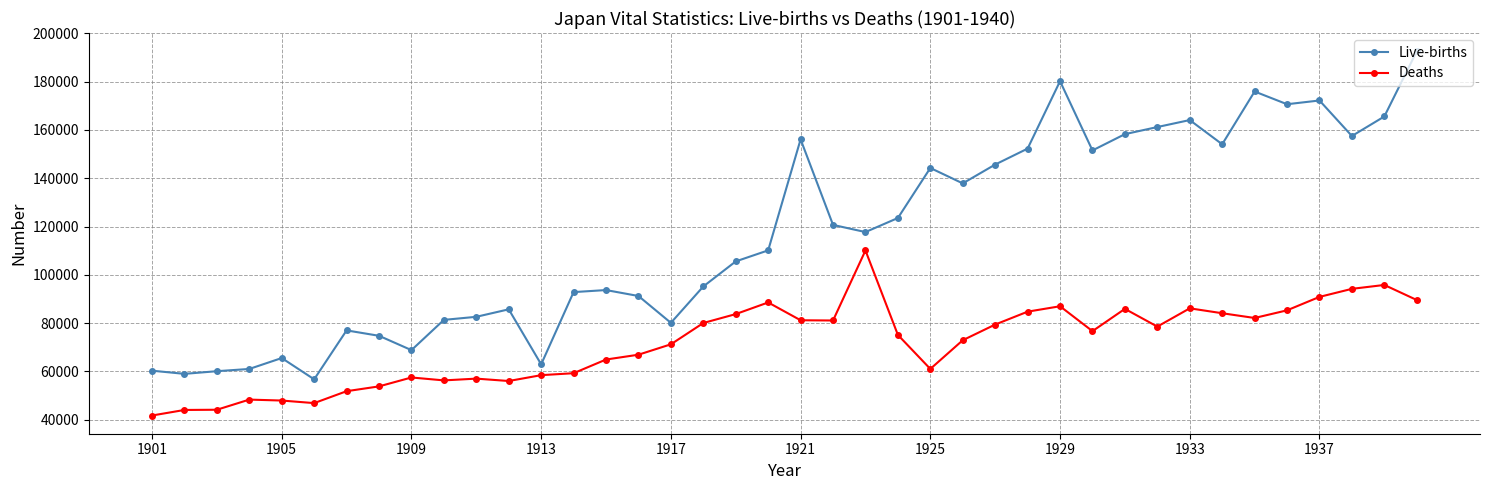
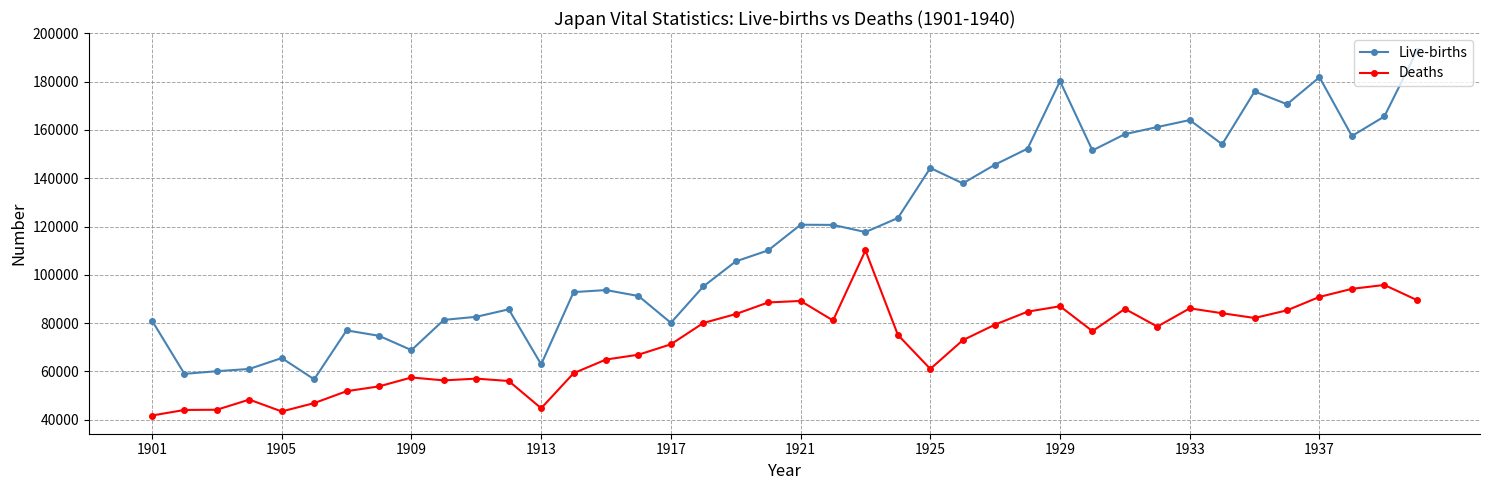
Live-births, 1901: 60000 -> 81000
Deaths, 1905: 48000 -> 43000
Deaths, 1913: 58000 -> 45000
Live-births, 1921: 156000 -> 121000
Deaths, 1921: 81000 -> 89000
Live-births, 1937: 172000 -> 182000
